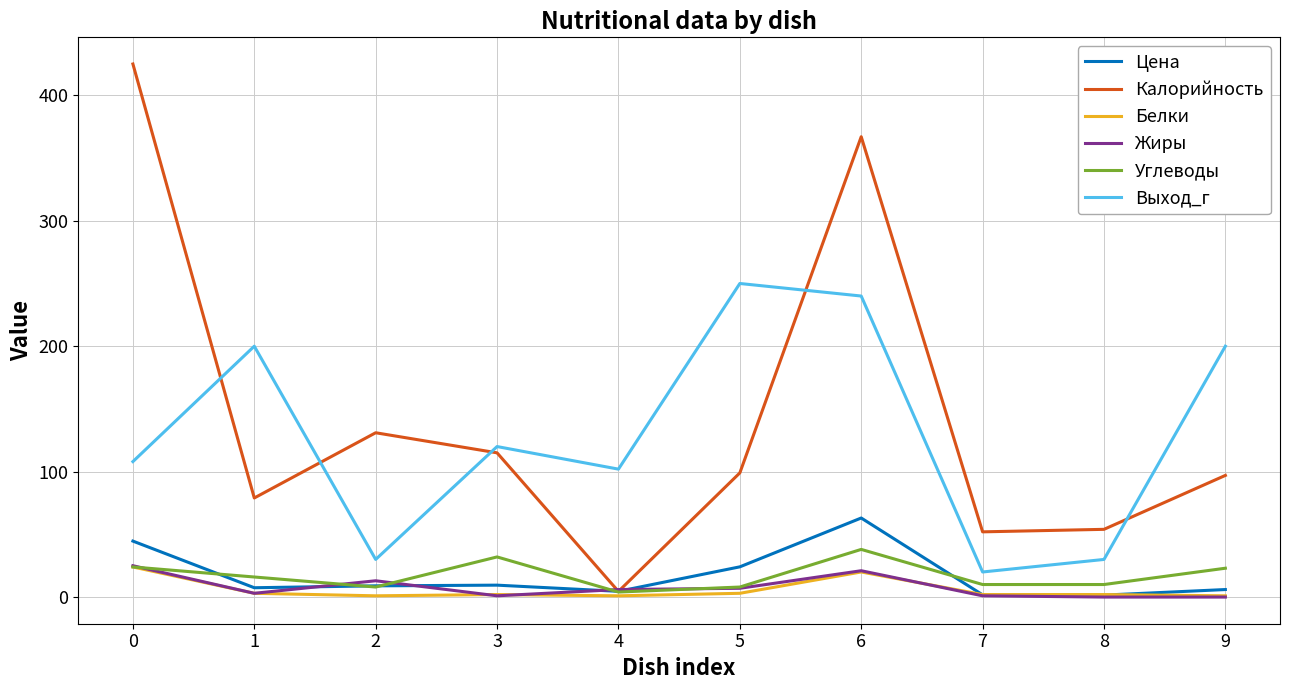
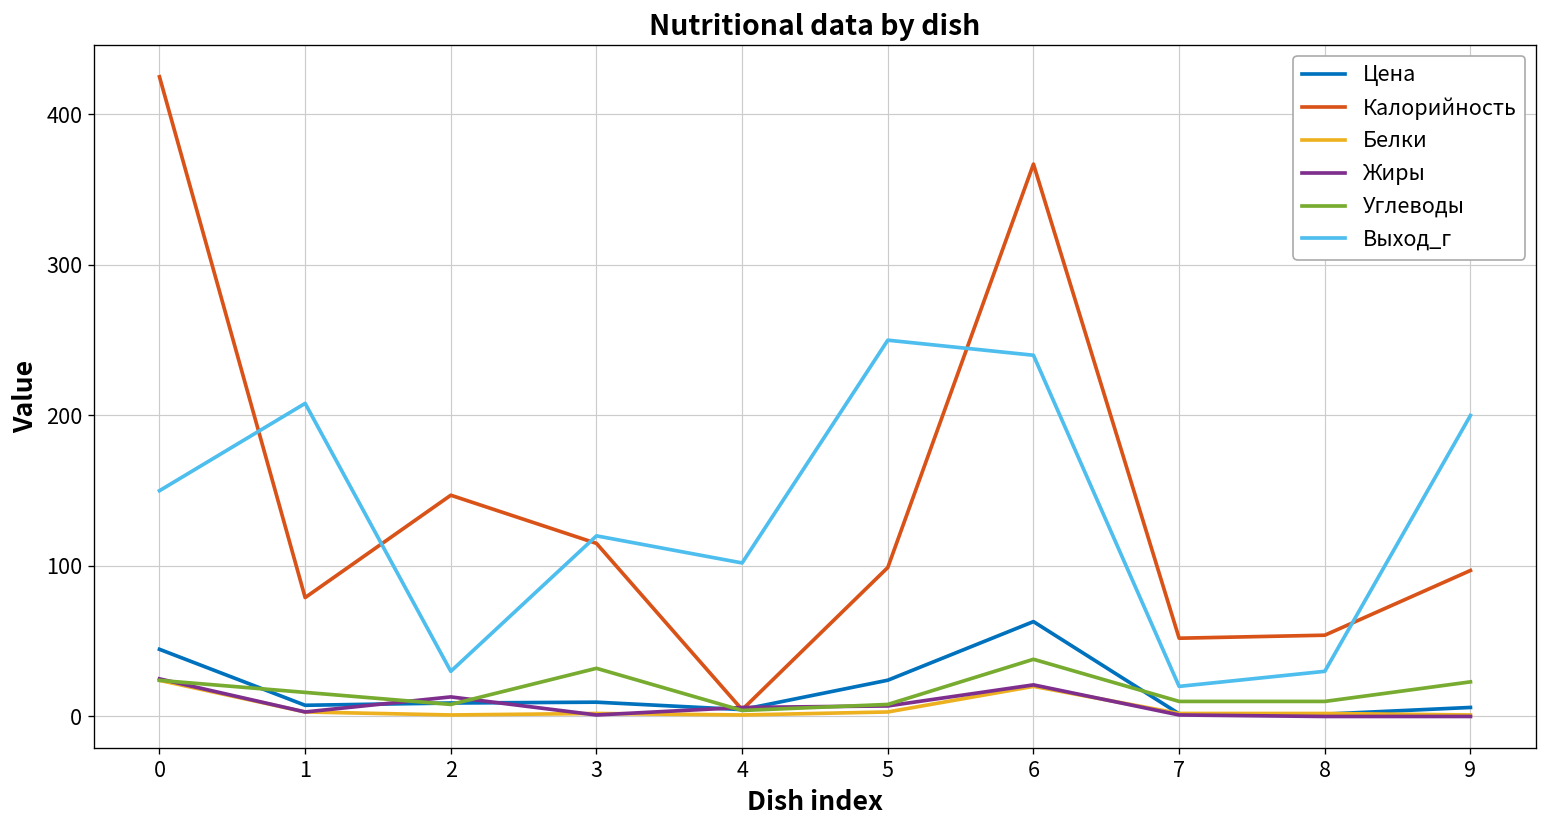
Выход_г, 0: 108 -> 150
Выход_г, 1: 200 -> 208
Калорийность, 2: 131 -> 147
